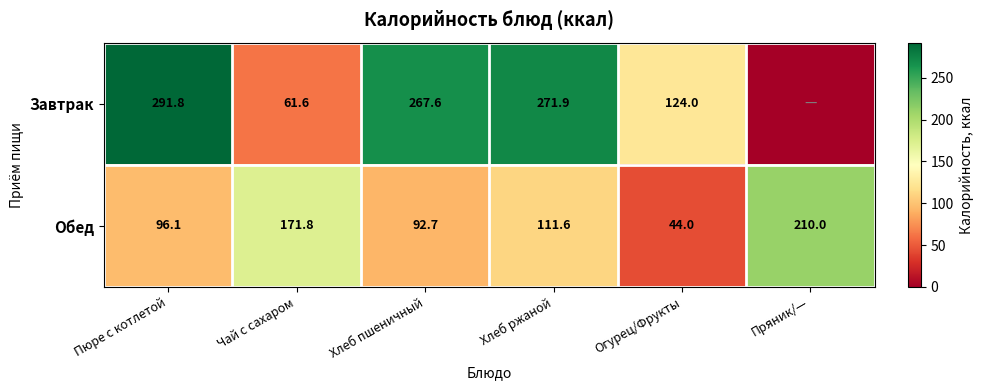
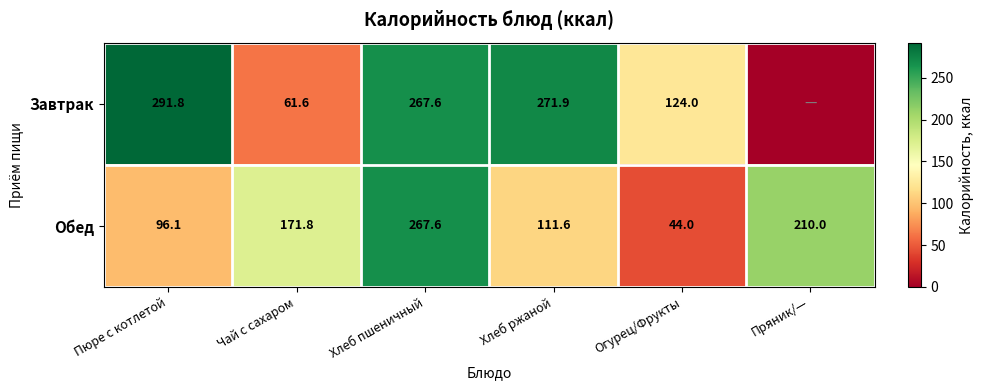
Обед, Хлеб пшеничный: 92.7 -> 267.6
